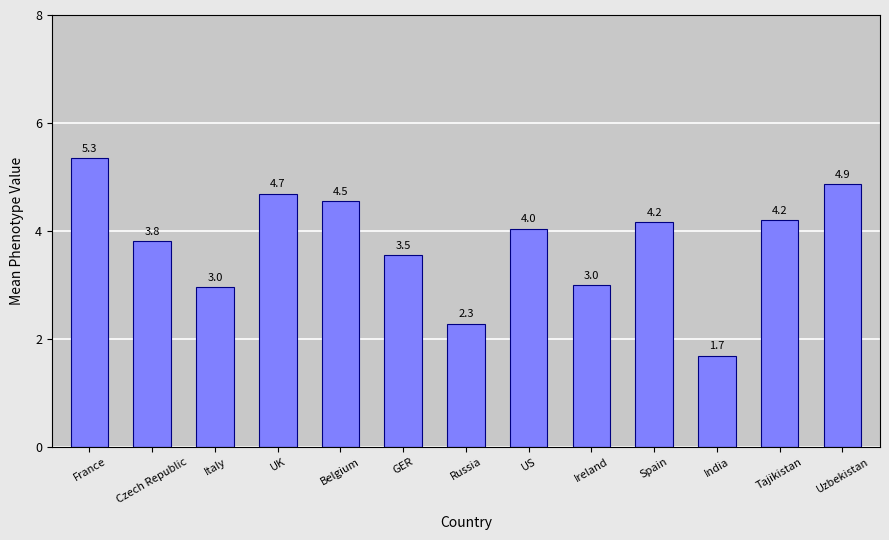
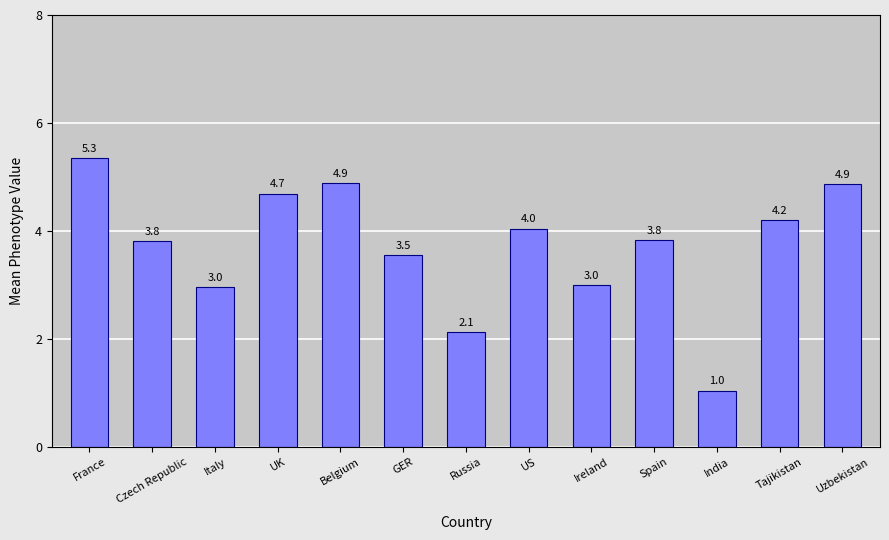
Belgium: 4.5 -> 4.9
Russia: 2.3 -> 2.1
Spain: 4.2 -> 3.8
India: 1.7 -> 1.0
